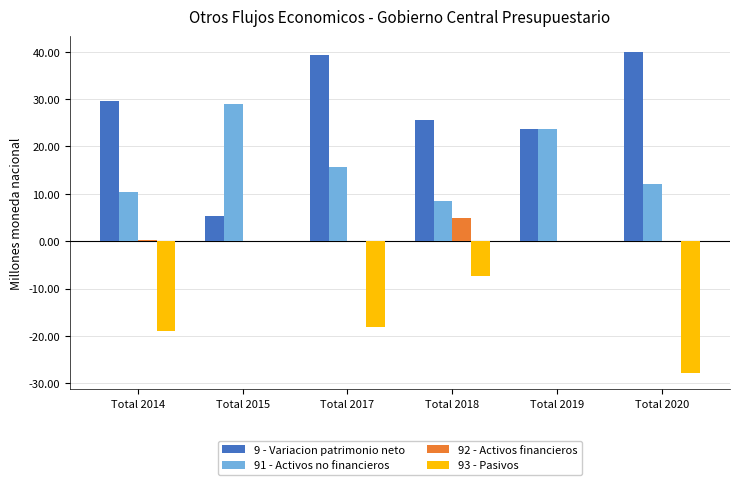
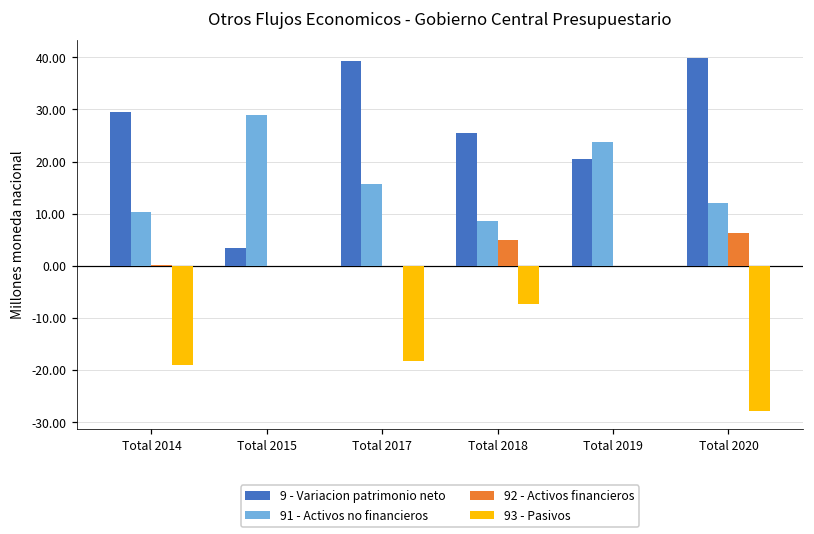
9 - Variacion patrimonio neto, Total 2015: 5 -> 3
9 - Variacion patrimonio neto, Total 2019: 24 -> 21
92 - Activos financieros, Total 2020: 0 -> 6
